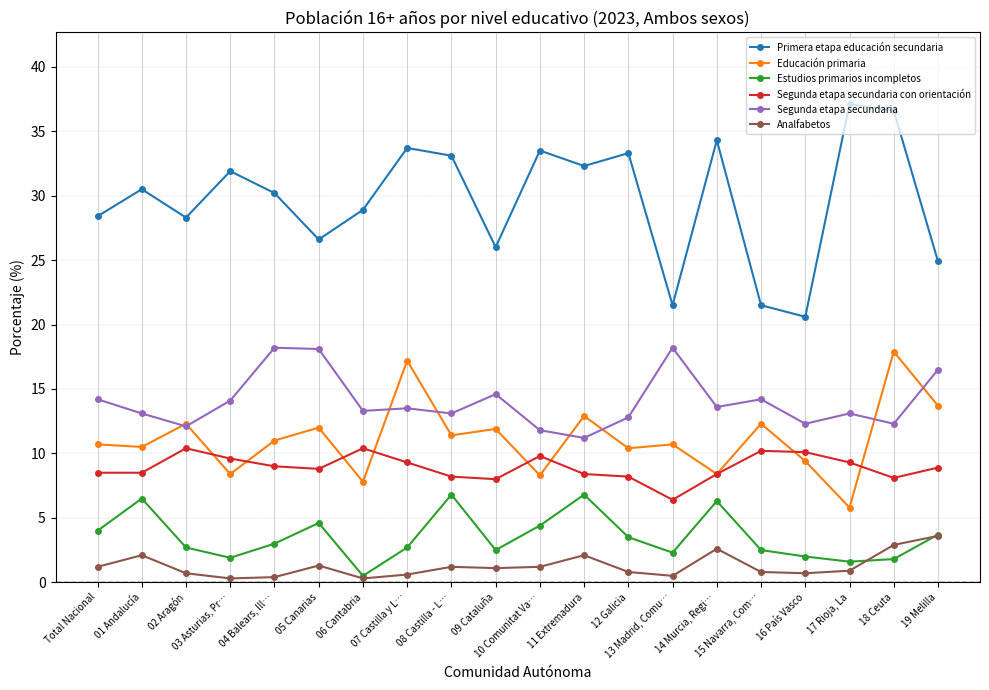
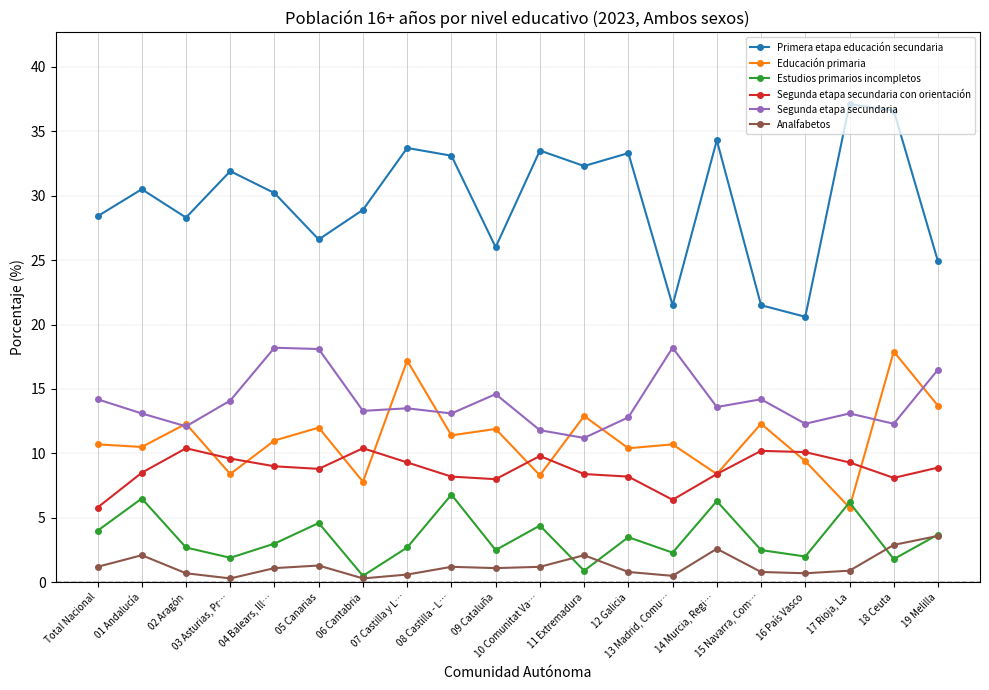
Segunda etapa secundaria con orientación, Total Nacional: 8.5 -> 5.8
Analfabetos, 04 Balears, Ill…: 0.4 -> 1.1
Estudios primarios incompletos, 11 Extremadura: 6.8 -> 0.9
Estudios primarios incompletos, 17 Rioja, La: 1.6 -> 6.2
